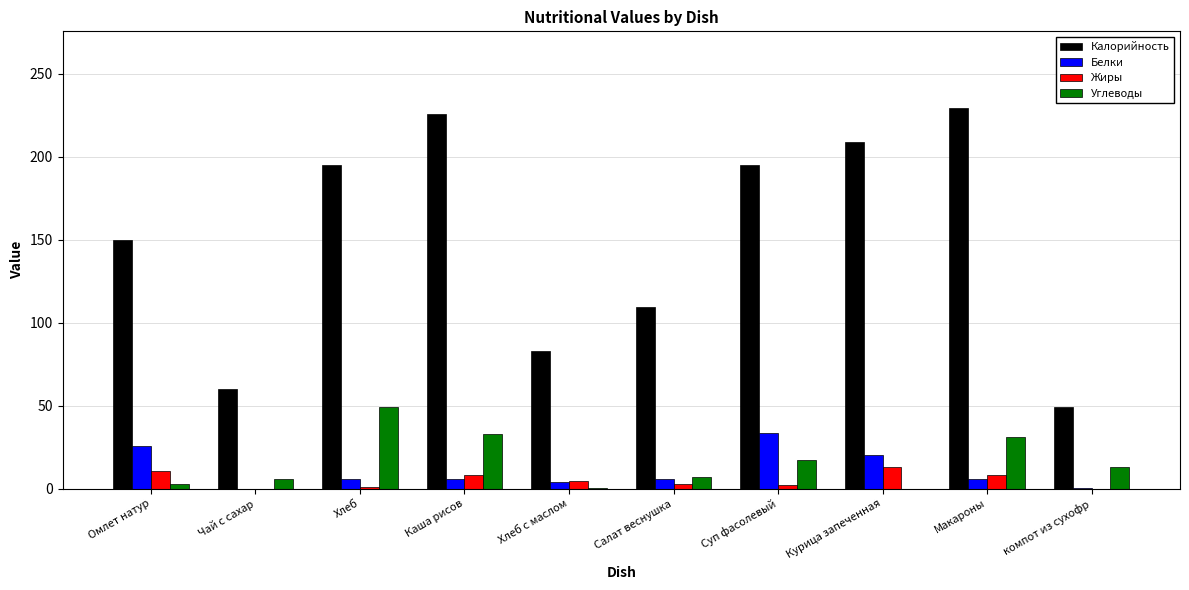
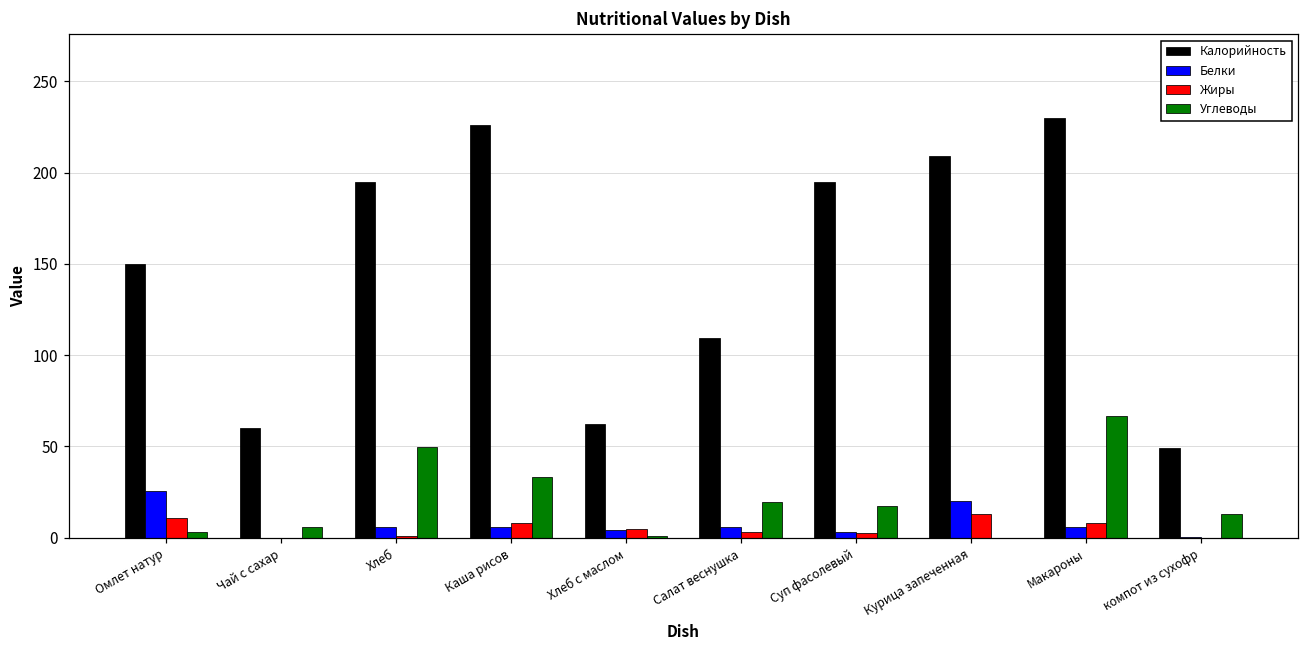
Калорийность, Хлеб с маслом: 83 -> 62
Углеводы, Салат веснушка: 7 -> 19
Белки, Суп фасолевый: 33 -> 3
Углеводы, Макароны: 31 -> 67
